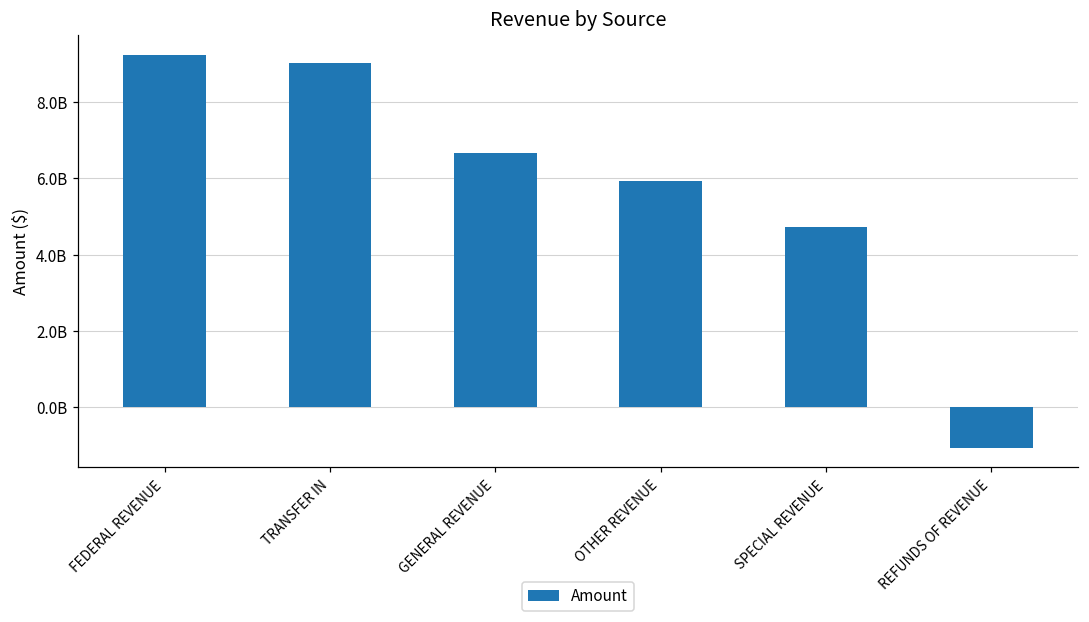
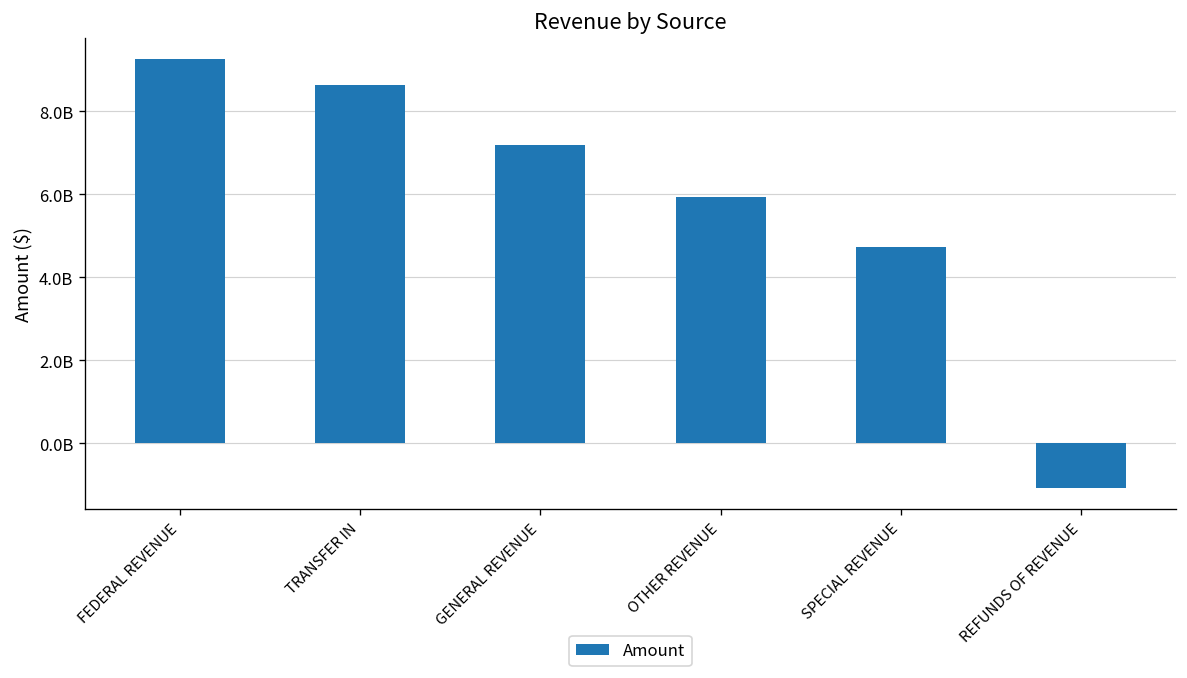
TRANSFER IN: 9000000000 -> 8600000000
GENERAL REVENUE: 6700000000 -> 7200000000
